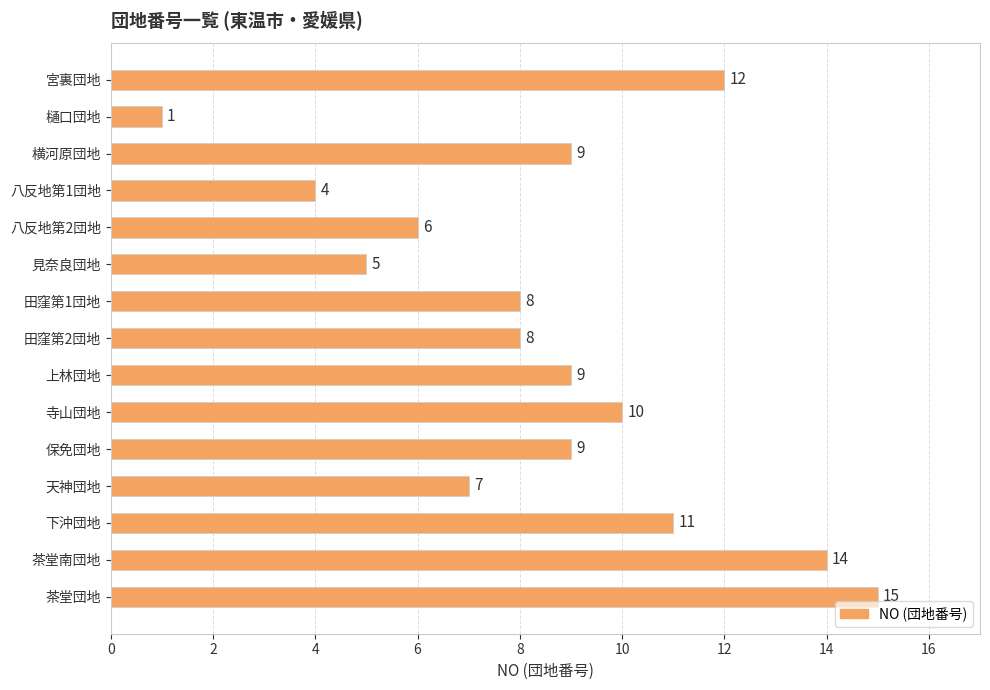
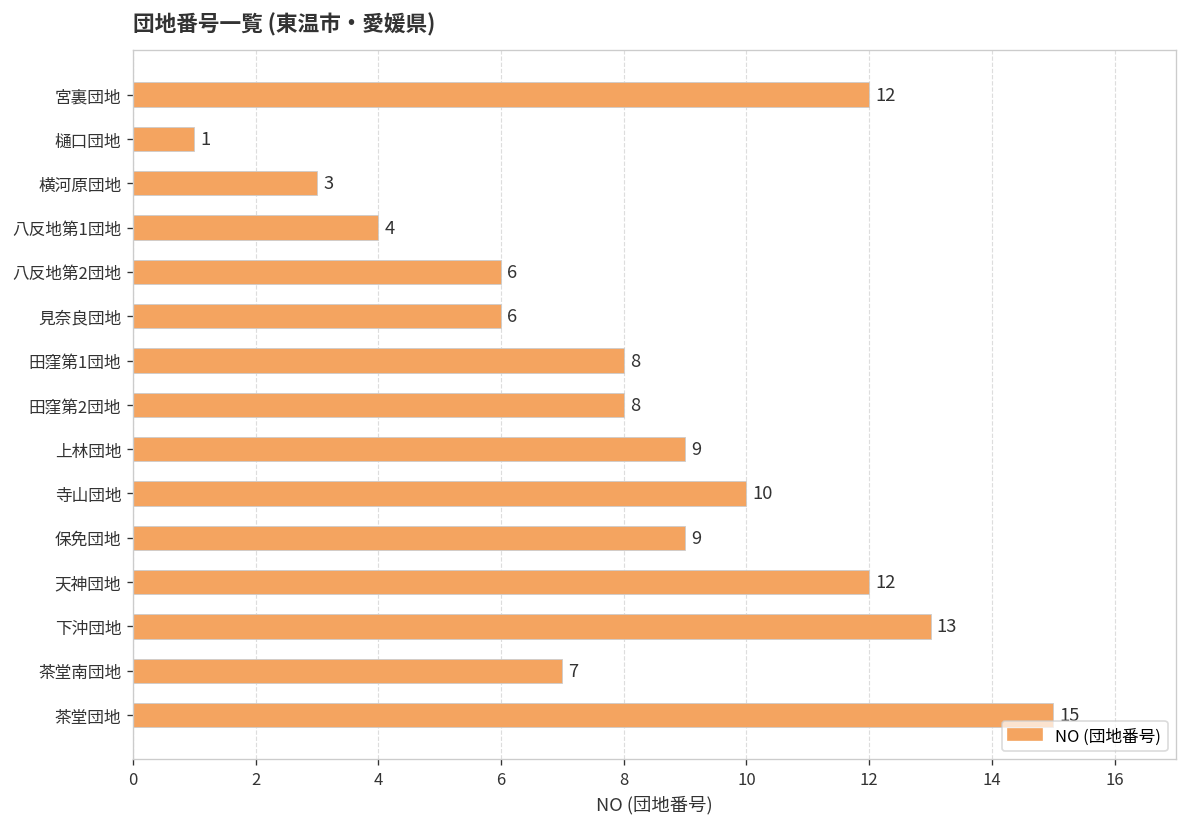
横河原団地: 9 -> 3
見奈良団地: 5 -> 6
天神団地: 7 -> 12
下沖団地: 11 -> 13
茶堂南団地: 14 -> 7
